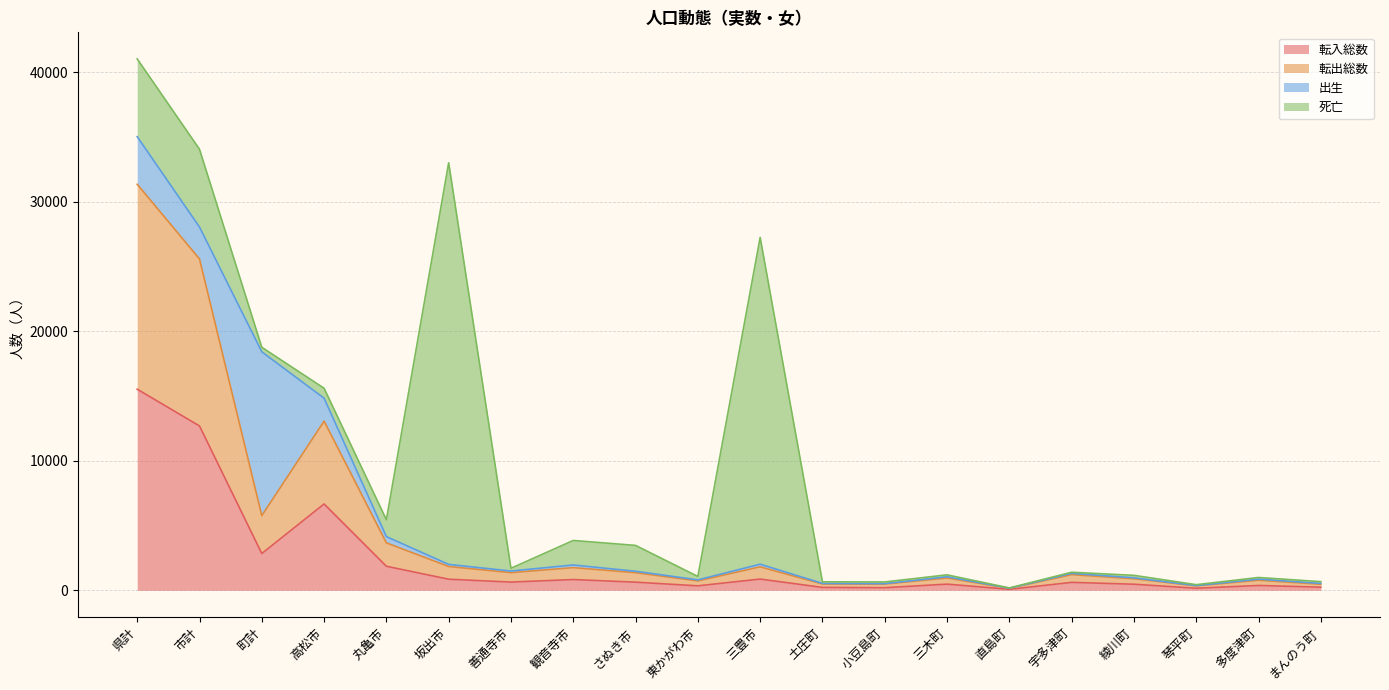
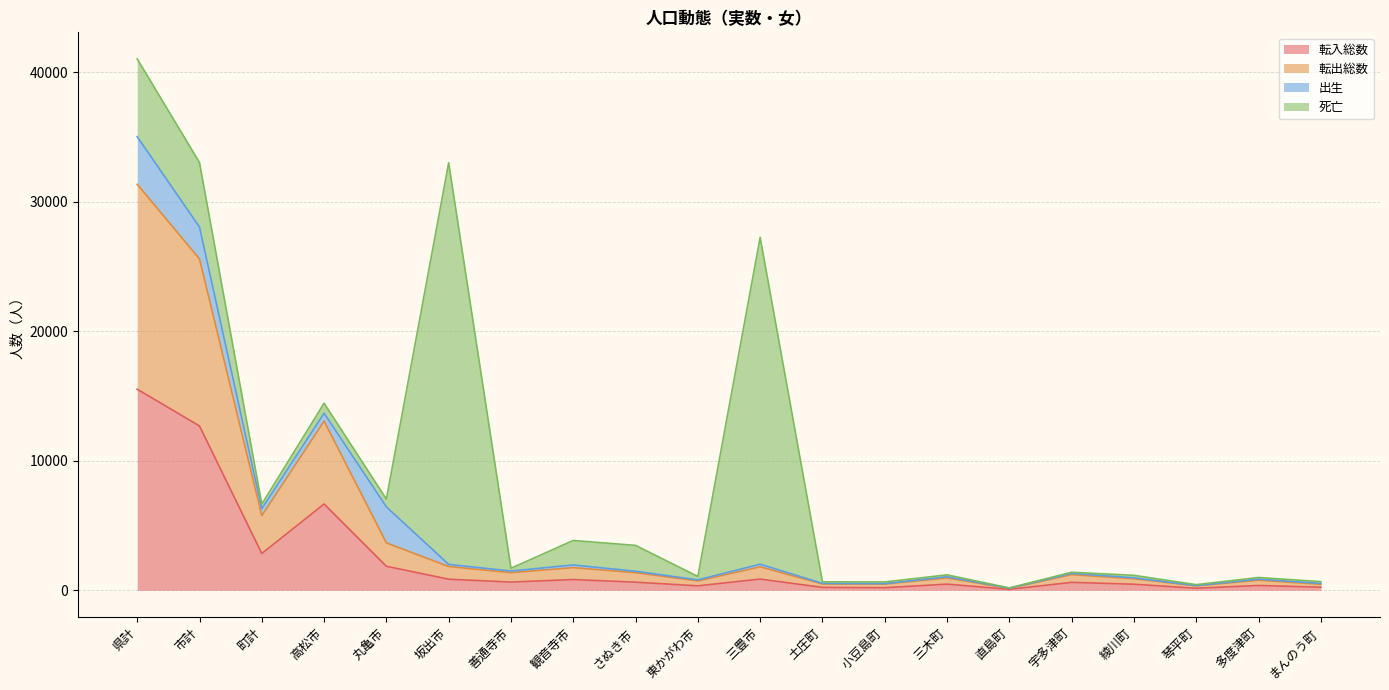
死亡, 市計: 6000 -> 5000
出生, 町計: 12600 -> 500
出生, 高松市: 1800 -> 600
出生, 丸亀市: 500 -> 2800
死亡, 丸亀市: 1300 -> 600
